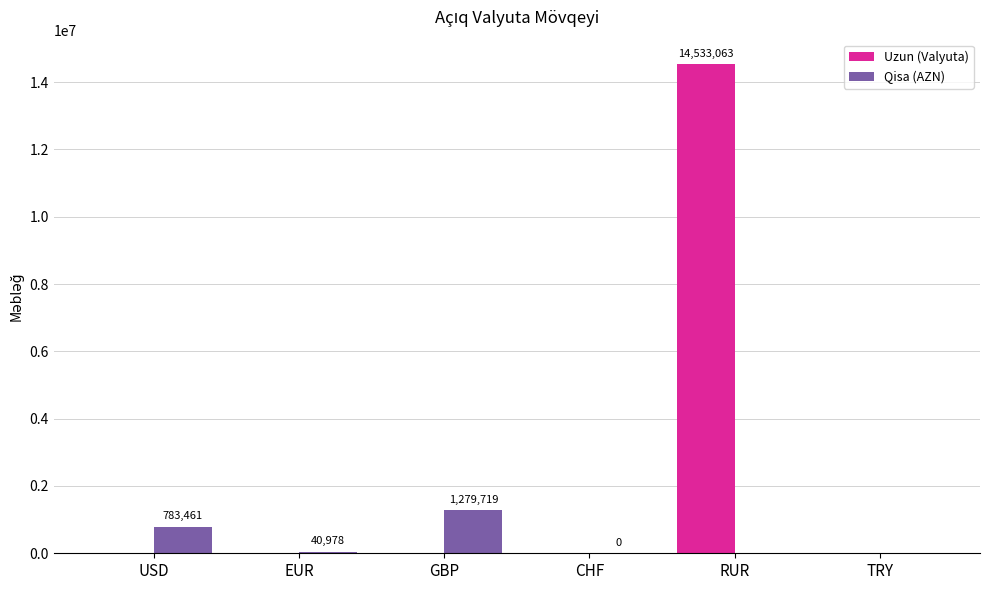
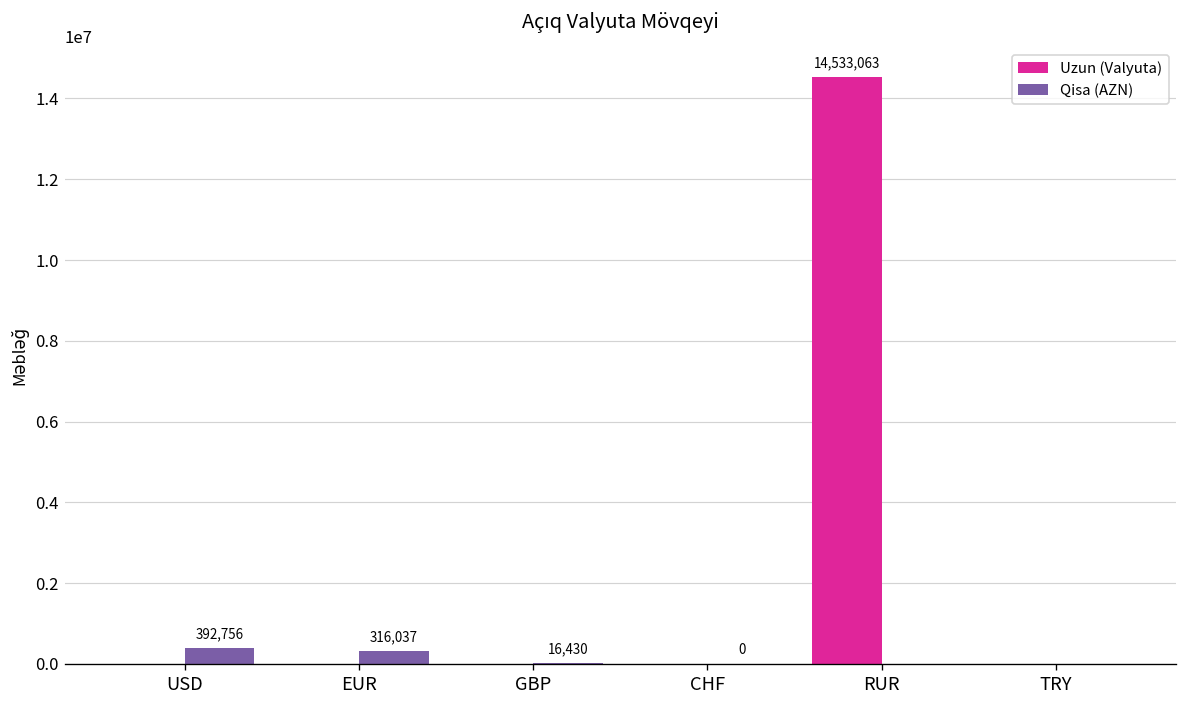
Qisa (AZN), USD: 783,461 -> 392,756
Qisa (AZN), EUR: 40,978 -> 316,037
Qisa (AZN), GBP: 1,279,719 -> 16,430
